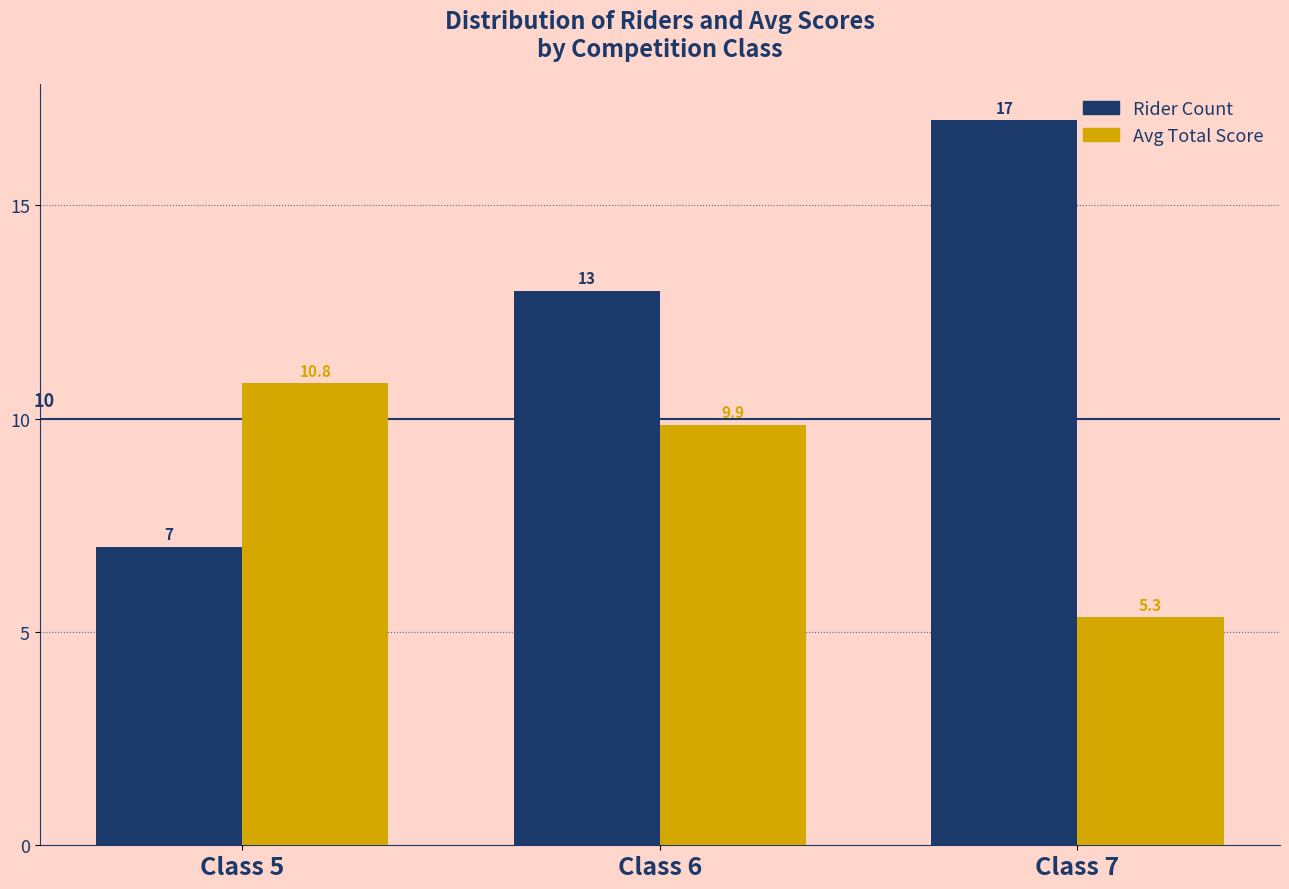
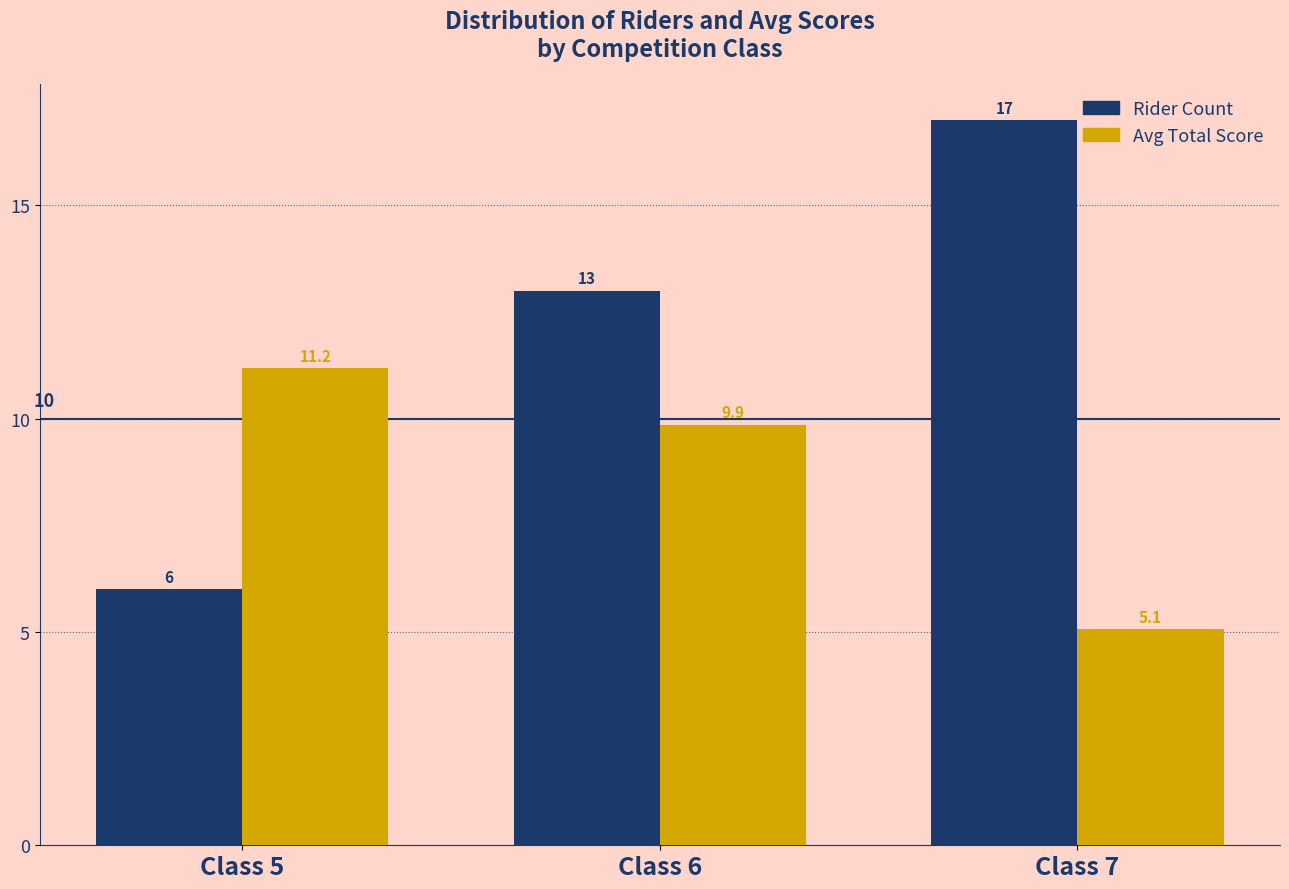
Rider Count, Class 5: 7 -> 6
Avg Total Score, Class 5: 10.8 -> 11.2
Avg Total Score, Class 7: 5.3 -> 5.1
